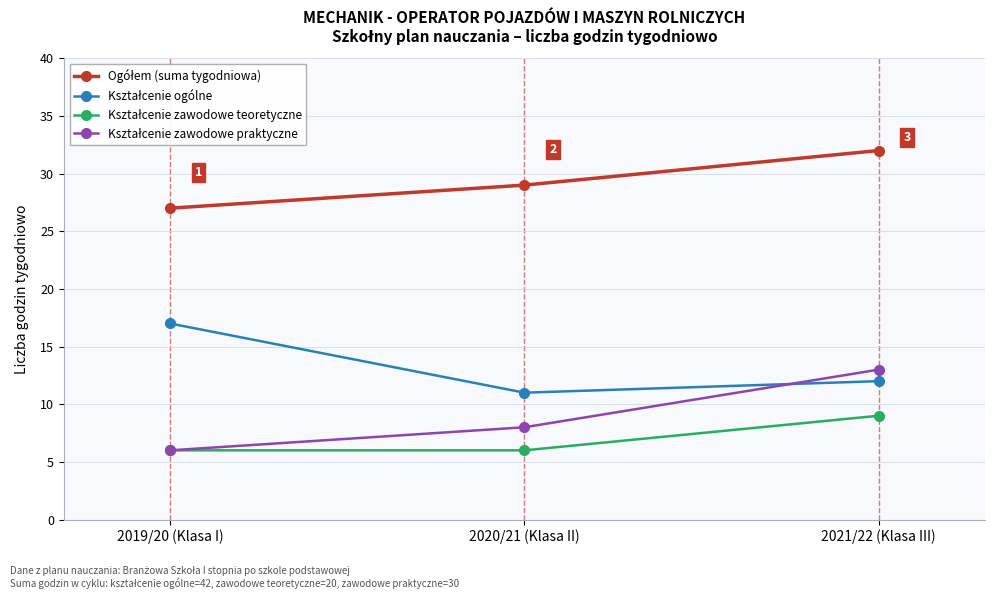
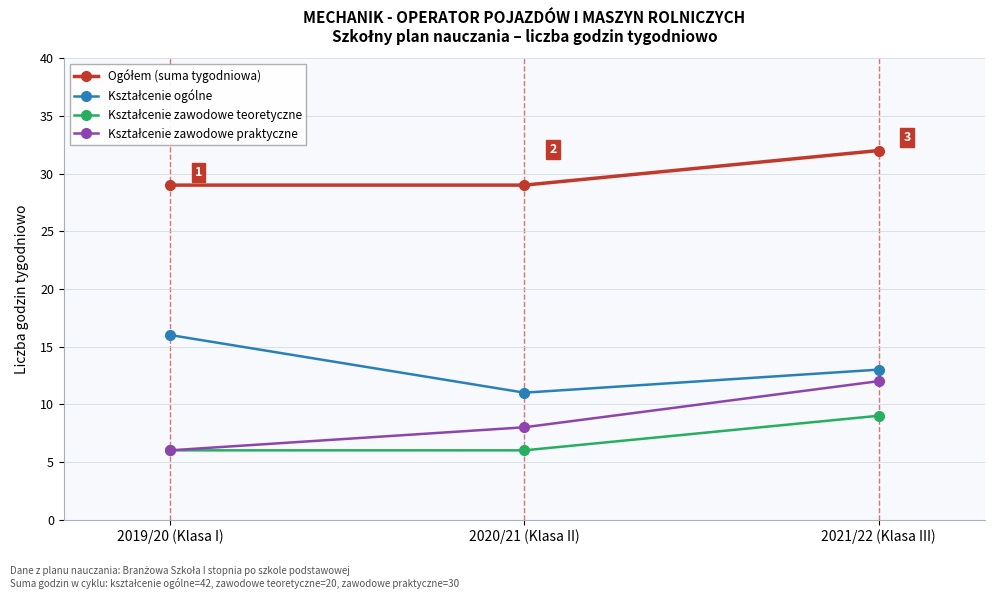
Ogółem (suma tygodniowa), 2019/20 (Klasa I): 27 -> 29
Kształcenie ogólne, 2019/20 (Klasa I): 17 -> 16
Kształcenie ogólne, 2021/22 (Klasa III): 12 -> 13
Kształcenie zawodowe praktyczne, 2021/22 (Klasa III): 13 -> 12
